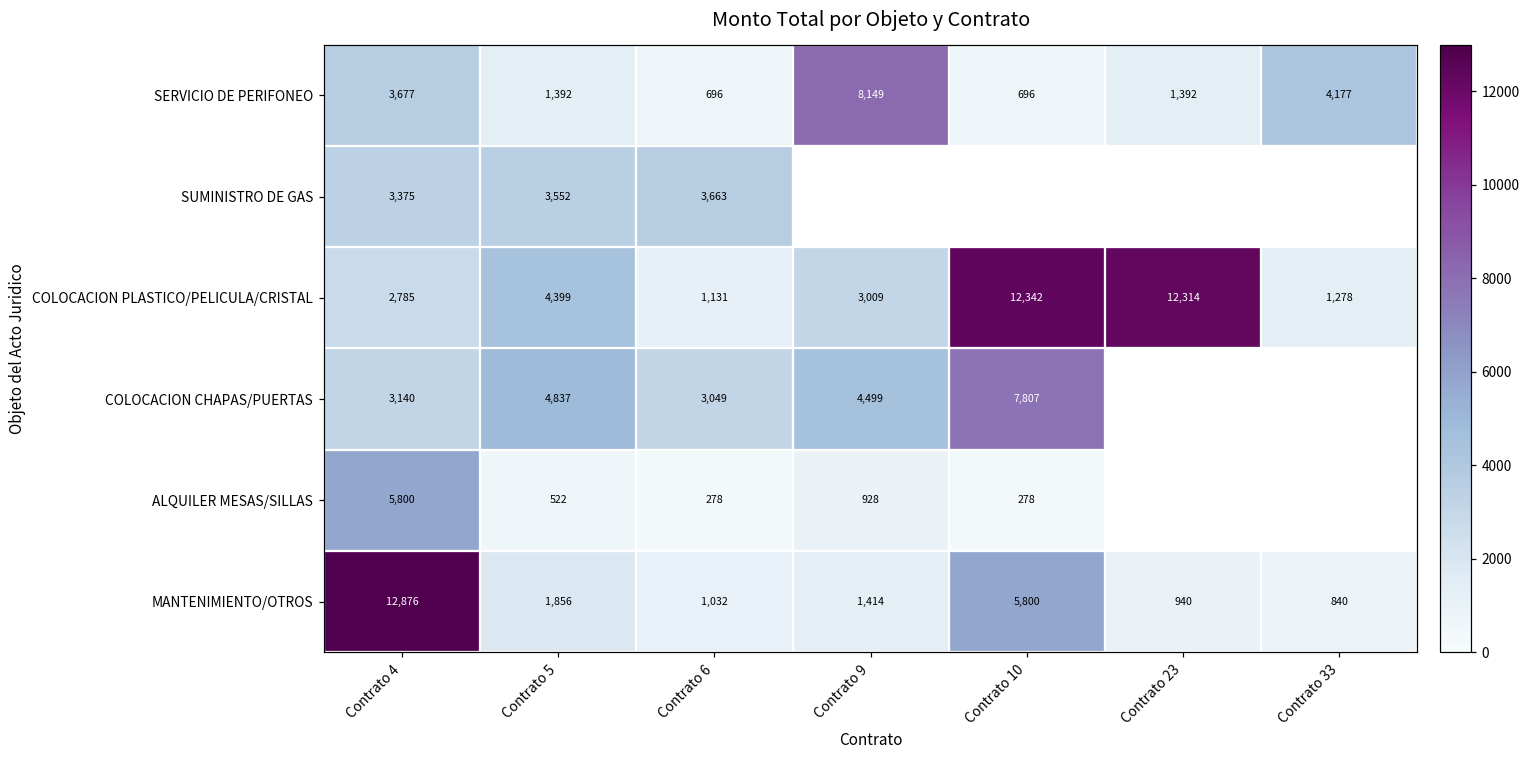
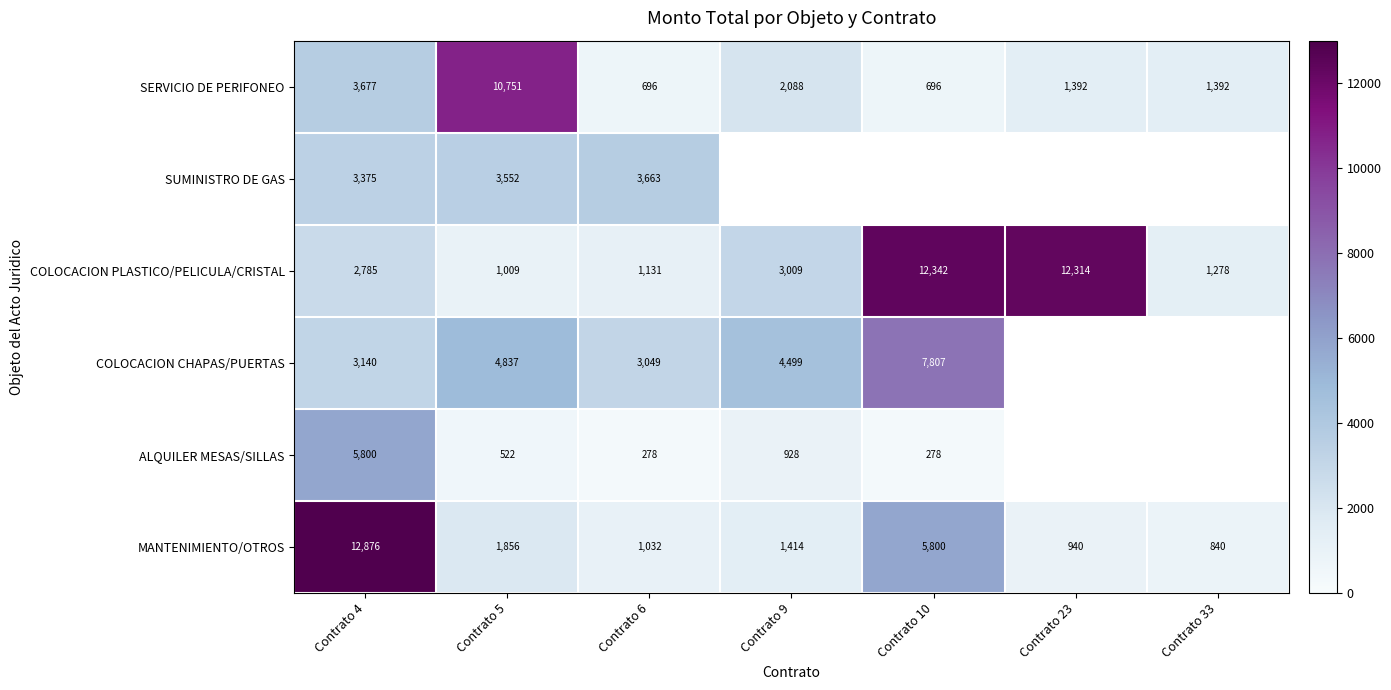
SERVICIO DE PERIFONEO, Contrato 5: 1,392 -> 10,751
SERVICIO DE PERIFONEO, Contrato 9: 8,149 -> 2,088
SERVICIO DE PERIFONEO, Contrato 33: 4,177 -> 1,392
COLOCACION PLASTICO/PELICULA/CRISTAL, Contrato 5: 4,399 -> 1,009
